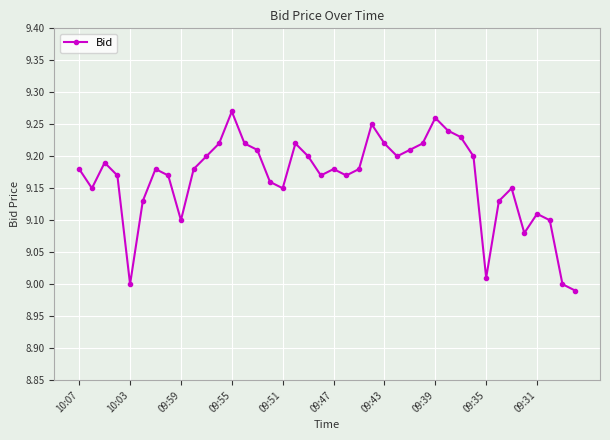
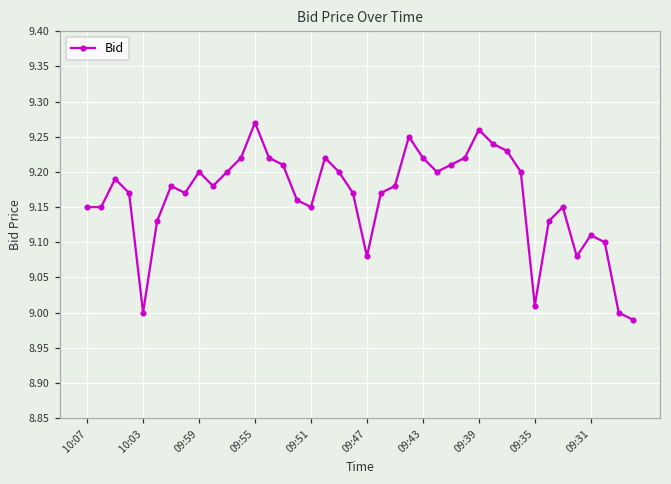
10:07: 9.18 -> 9.15
09:59: 9.1 -> 9.2
09:47: 9.18 -> 9.08
